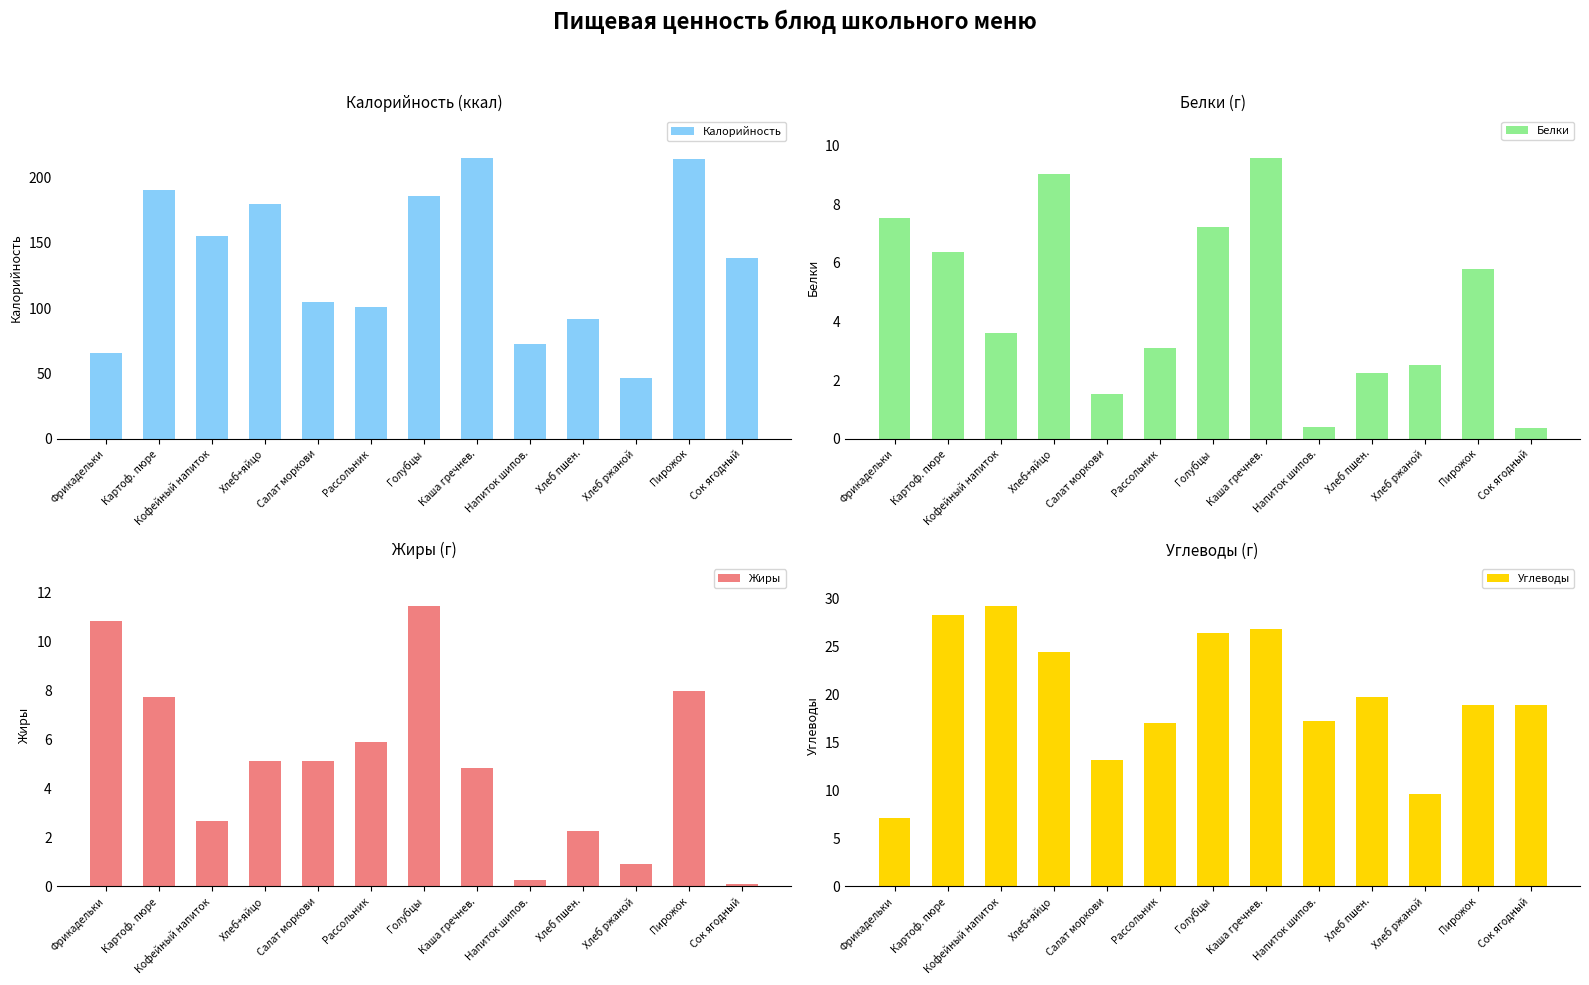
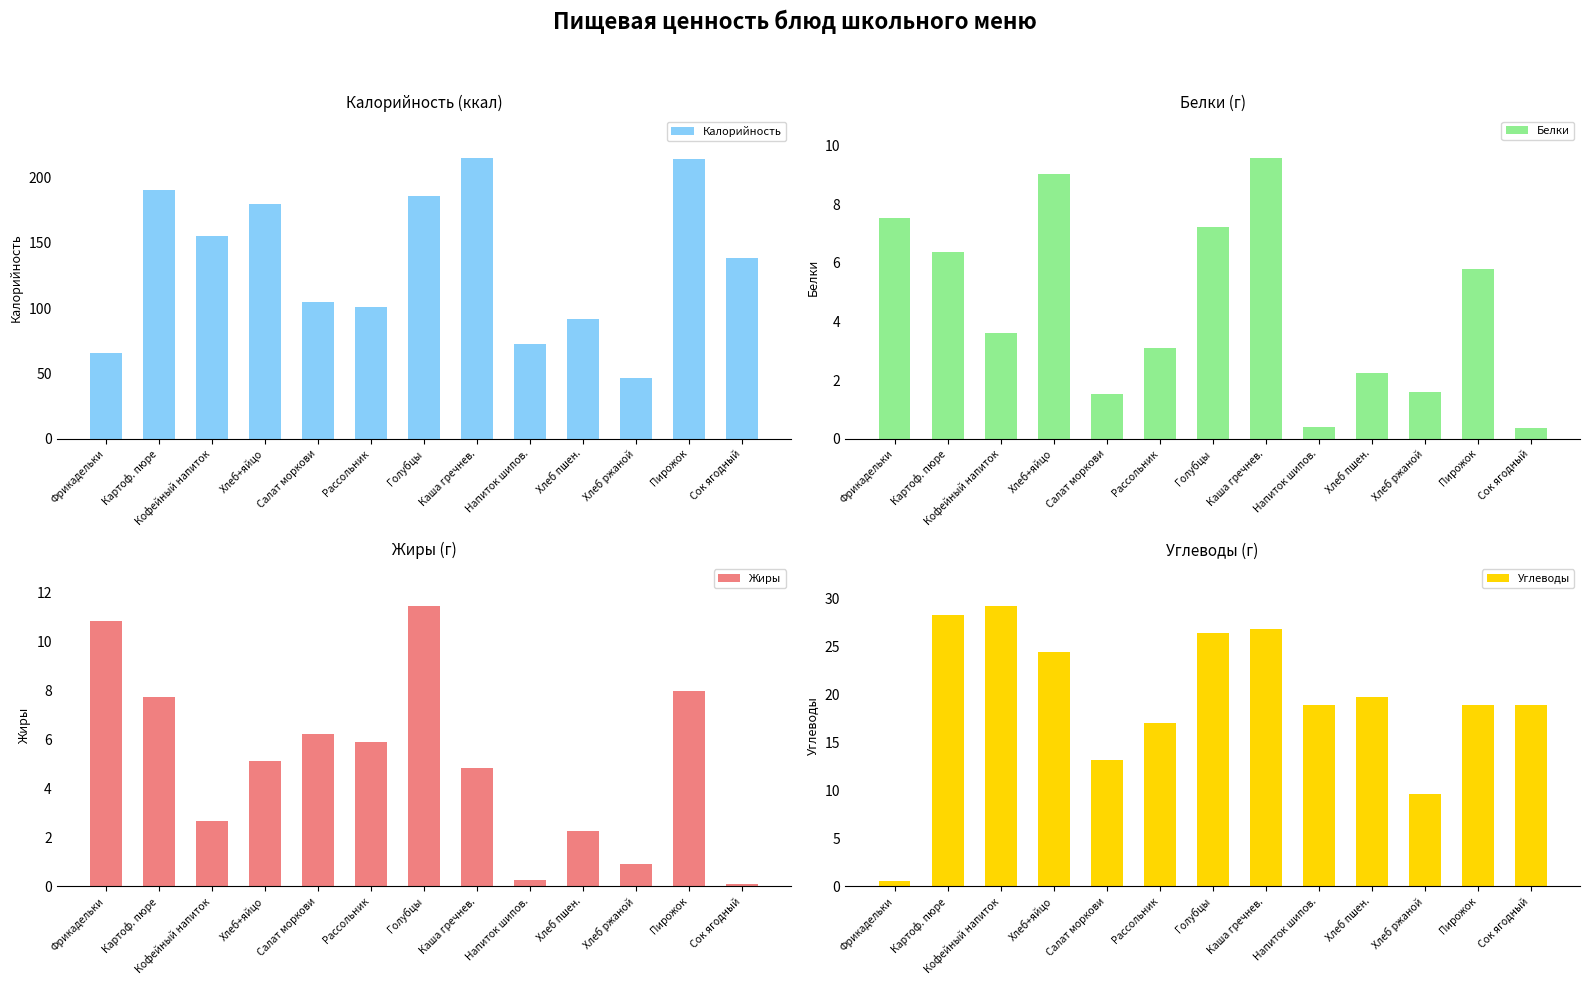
Белки (г), Хлеб ржаной: 2.5 -> 1.6
Жиры (г), Салат моркови: 5.1 -> 6.2
Углеводы (г), Фрикадельки: 7 -> 1
Углеводы (г), Напиток шипов.: 17 -> 19
